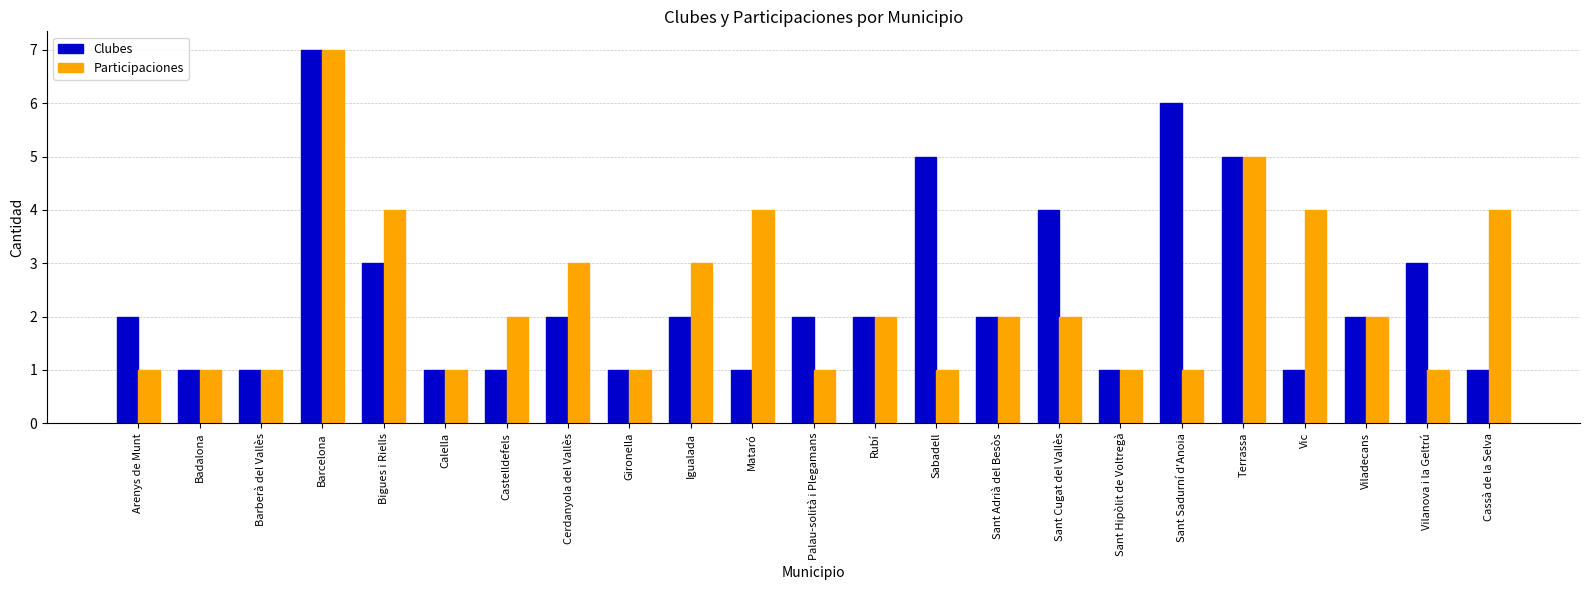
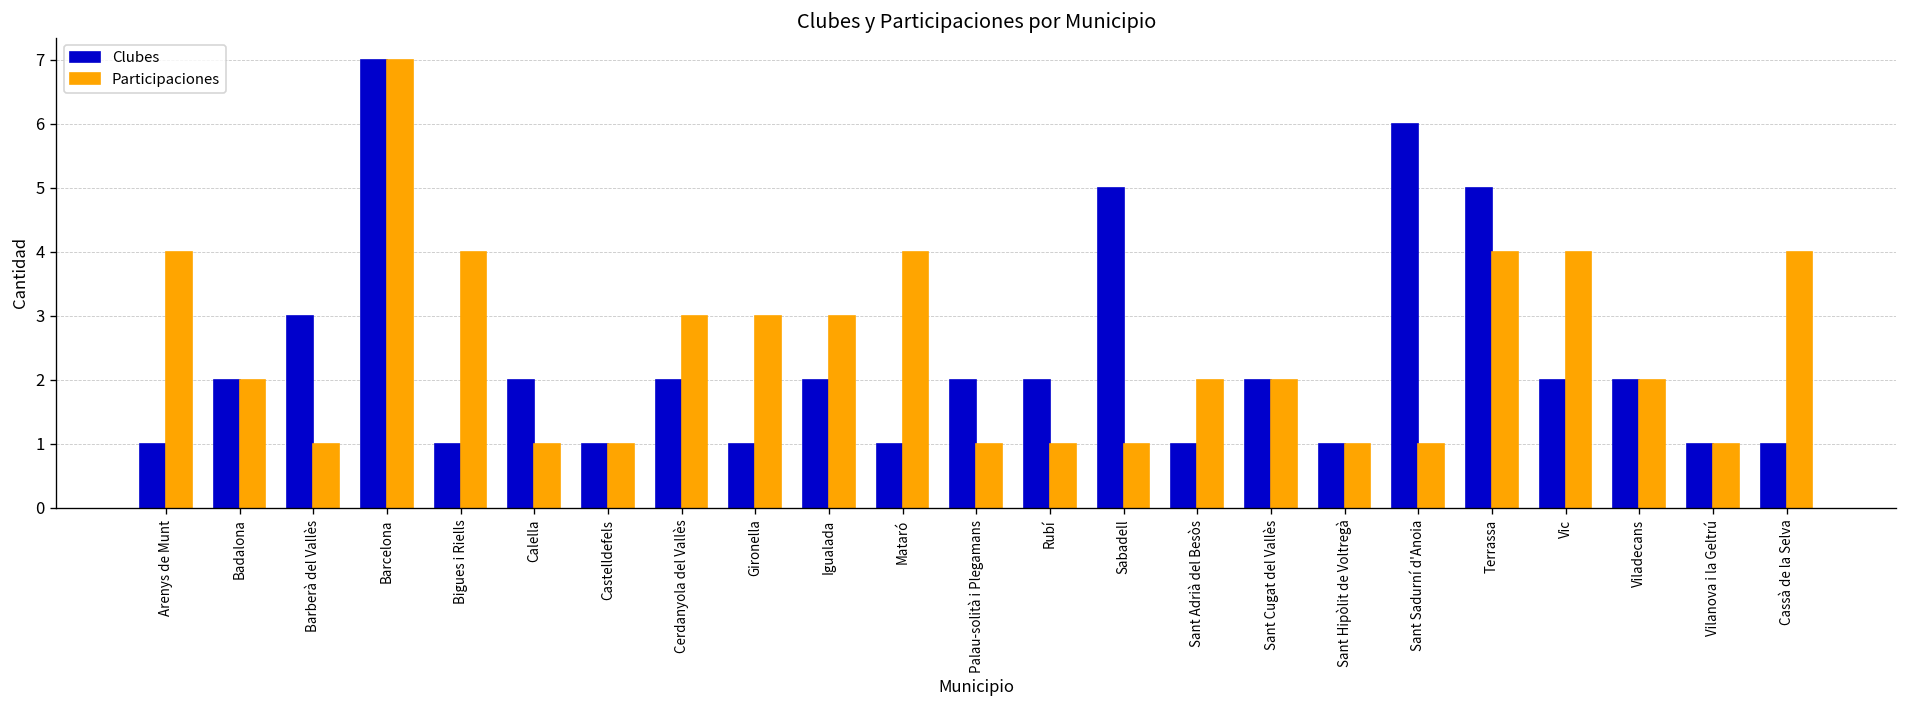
Clubes, Arenys de Munt: 2 -> 1
Participaciones, Arenys de Munt: 1 -> 4
Clubes, Badalona: 1 -> 2
Participaciones, Badalona: 1 -> 2
Clubes, Barberà del Vallès: 1 -> 3
Clubes, Bigues i Riells: 3 -> 1
Clubes, Calella: 1 -> 2
Participaciones, Castelldefels: 2 -> 1
Participaciones, Gironella: 1 -> 3
Participaciones, Rubí: 2 -> 1
Clubes, Sant Adrià del Besòs: 2 -> 1
Clubes, Sant Cugat del Vallès: 4 -> 2
Participaciones, Terrassa: 5 -> 4
Clubes, Vic: 1 -> 2
Clubes, Vilanova i la Geltrú: 3 -> 1
